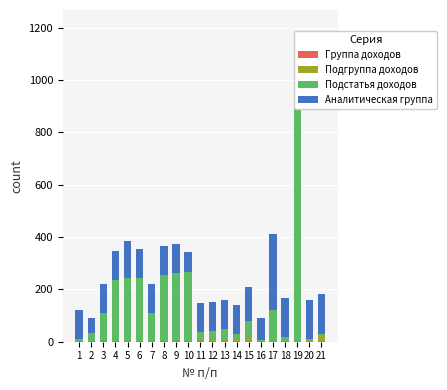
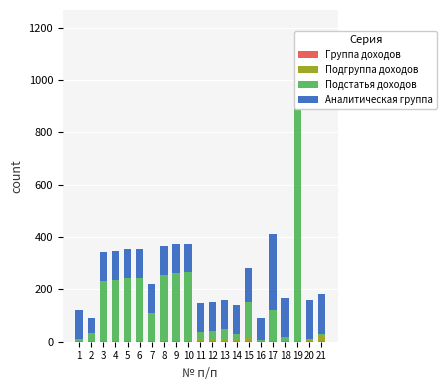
Подстатья доходов, 3: 110 -> 230
Аналитическая группа, 5: 140 -> 110
Аналитическая группа, 10: 80 -> 110
Подстатья доходов, 15: 70 -> 140
